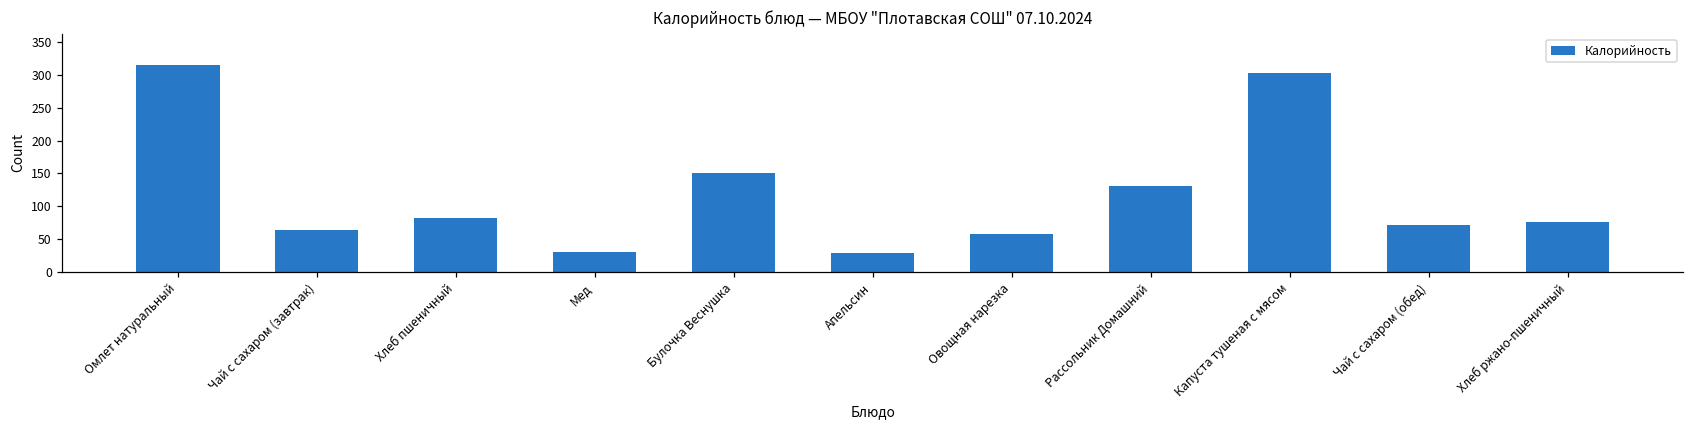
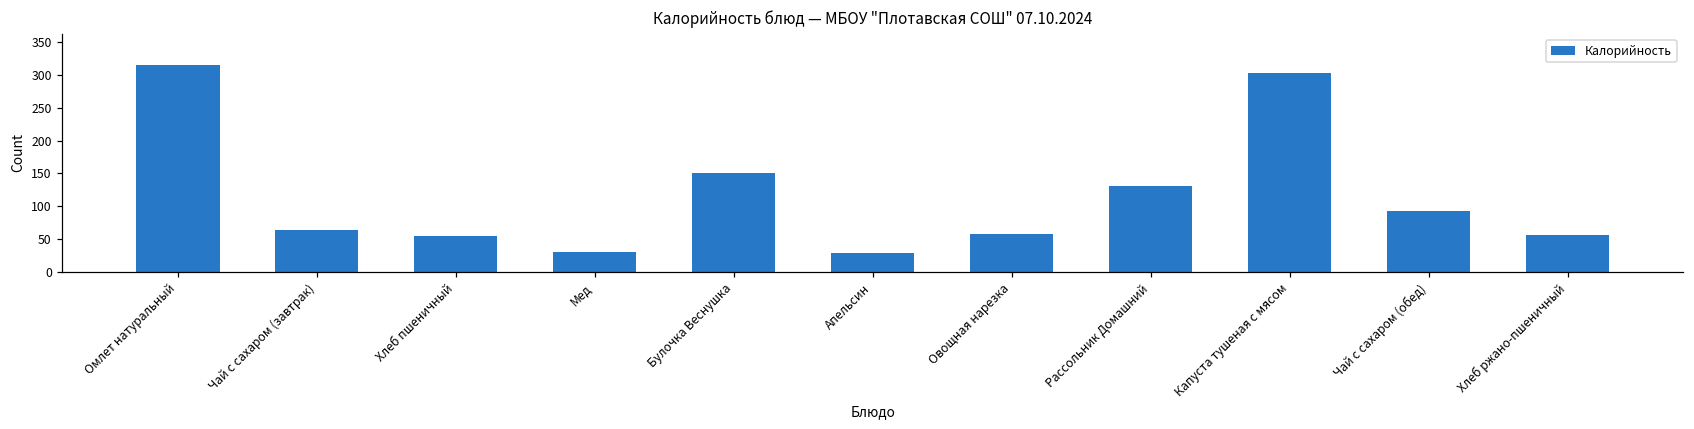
Хлеб пшеничный: 80 -> 50
Чай с сахаром (обед): 70 -> 90
Хлеб ржано-пшеничный: 80 -> 60
